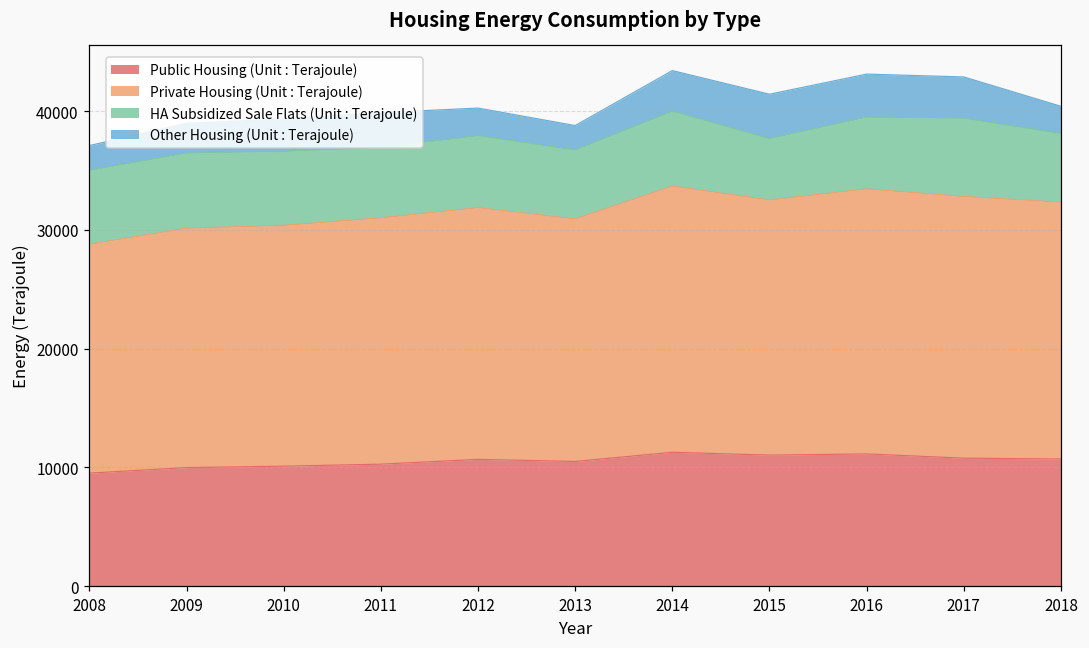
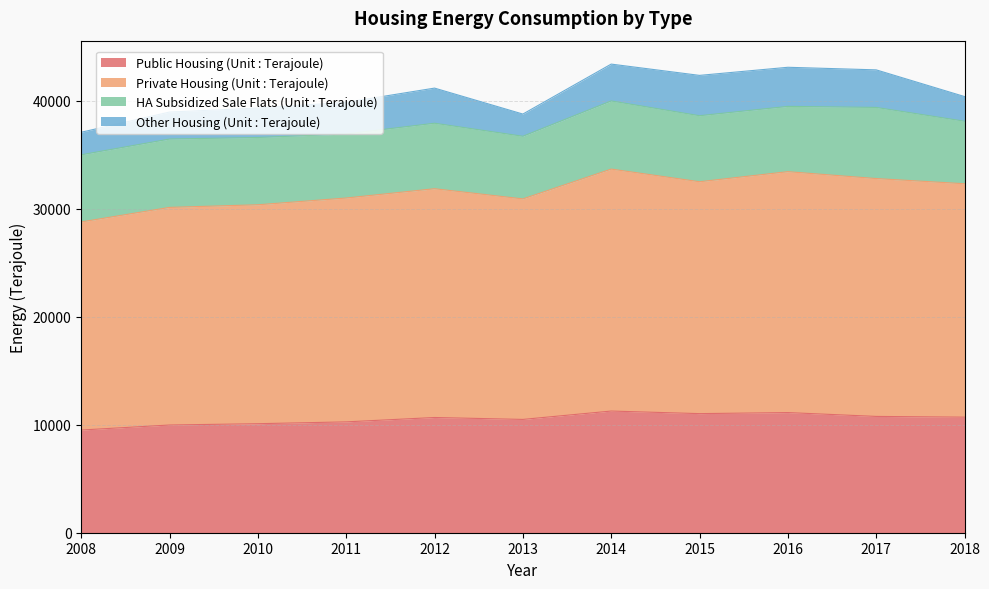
Other Housing (Unit : Terajoule), 2012: 2300 -> 3300
HA Subsidized Sale Flats (Unit : Terajoule), 2015: 5200 -> 6100
